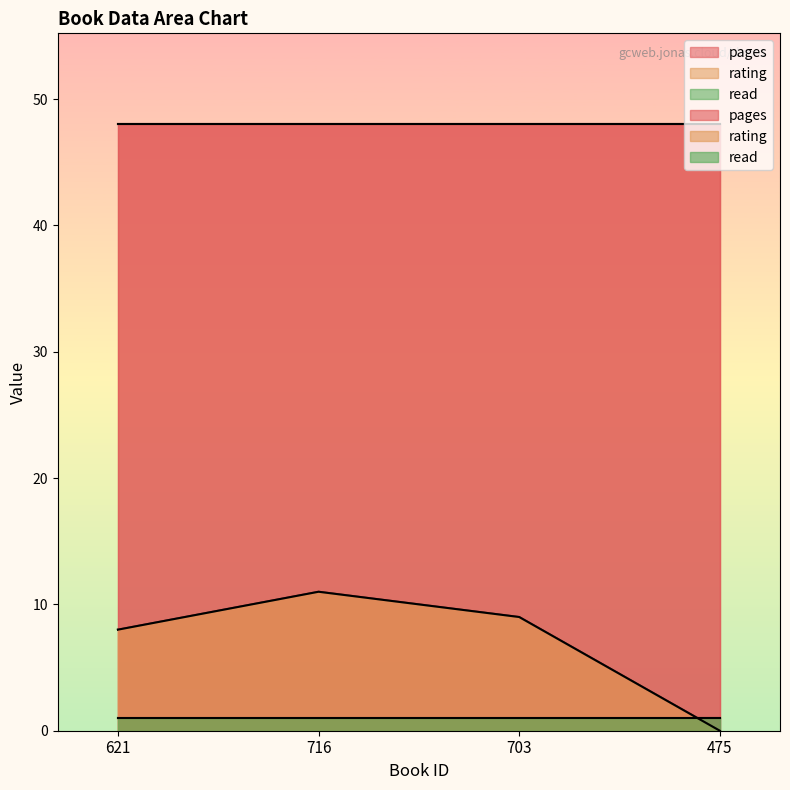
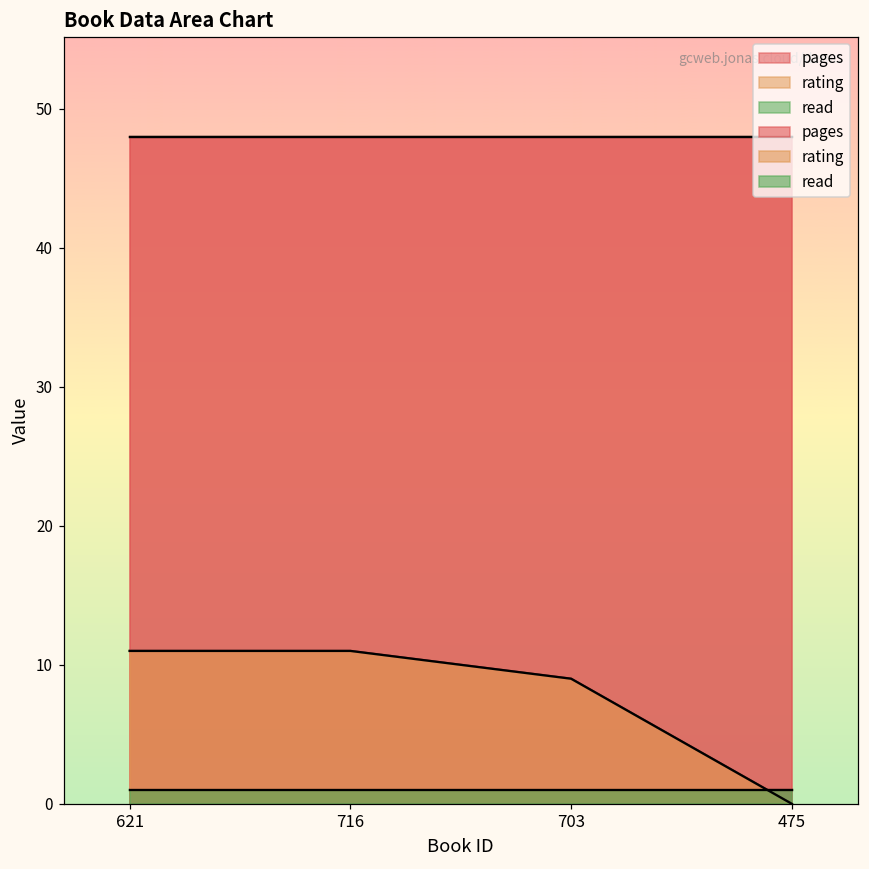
rating, 621: 8 -> 11
